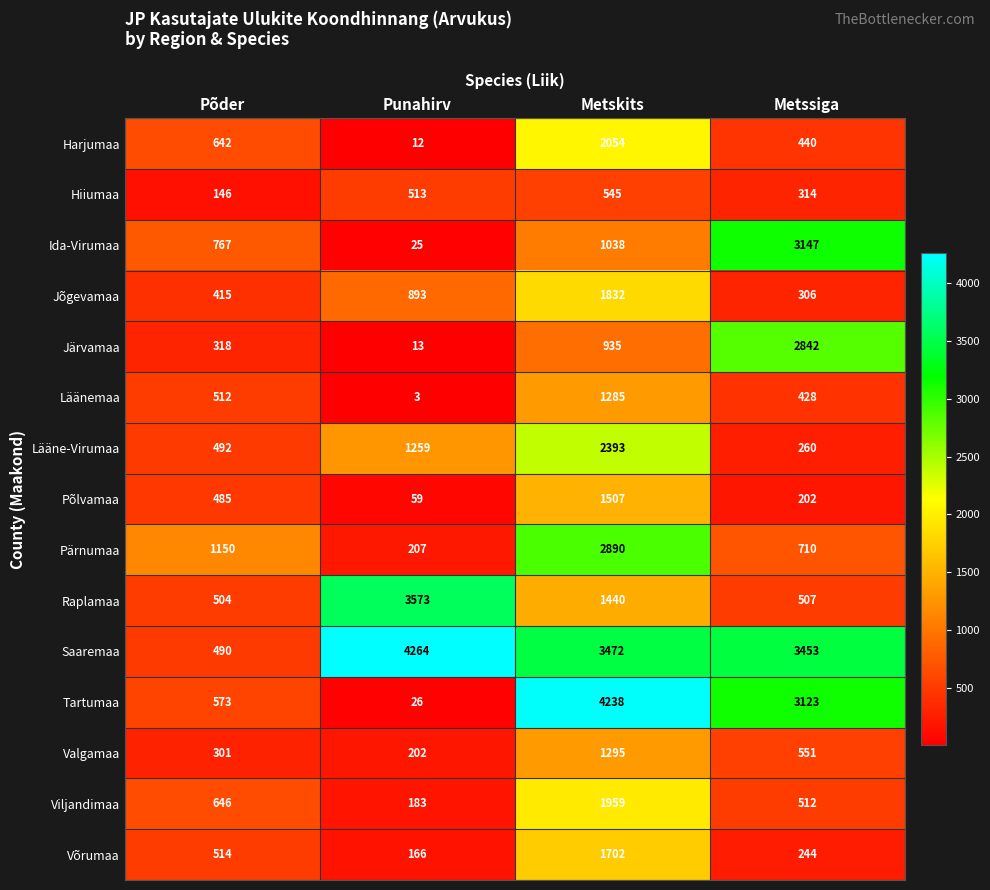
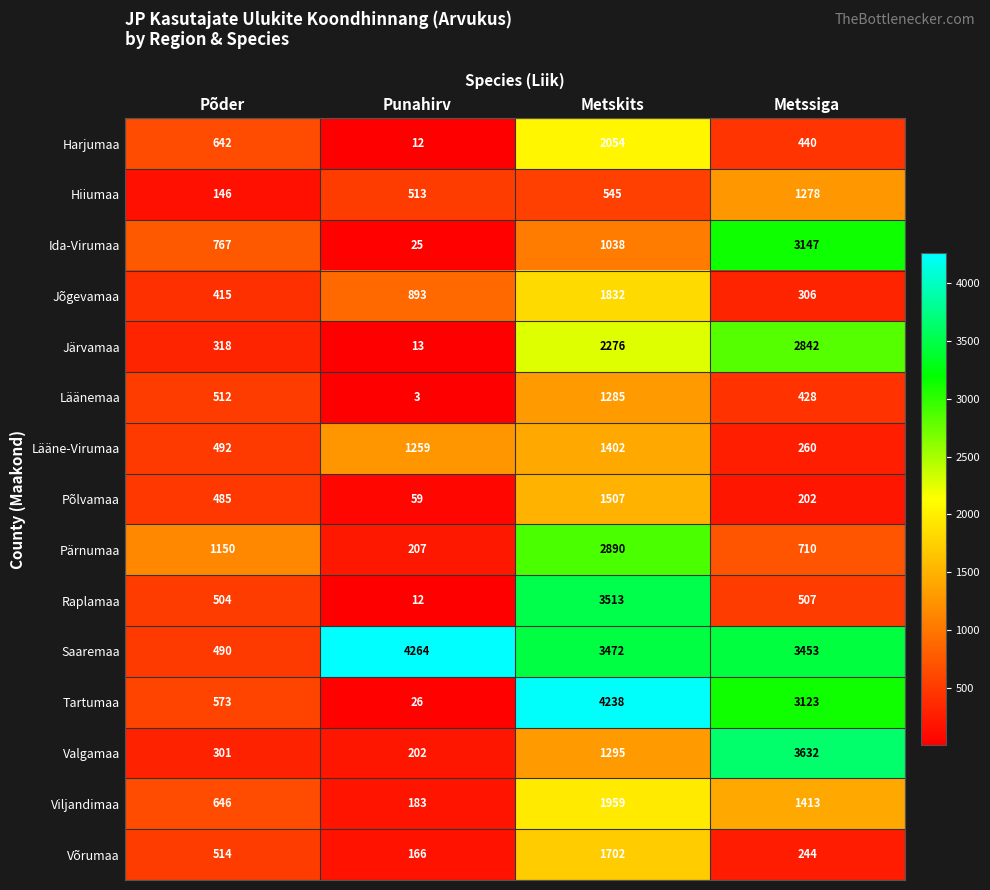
Hiiumaa, Metssiga: 314 -> 1278
Järvamaa, Metskits: 935 -> 2276
Lääne-Virumaa, Metskits: 2393 -> 1402
Raplamaa, Punahirv: 3573 -> 12
Raplamaa, Metskits: 1440 -> 3513
Valgamaa, Metssiga: 551 -> 3632
Viljandimaa, Metssiga: 512 -> 1413
